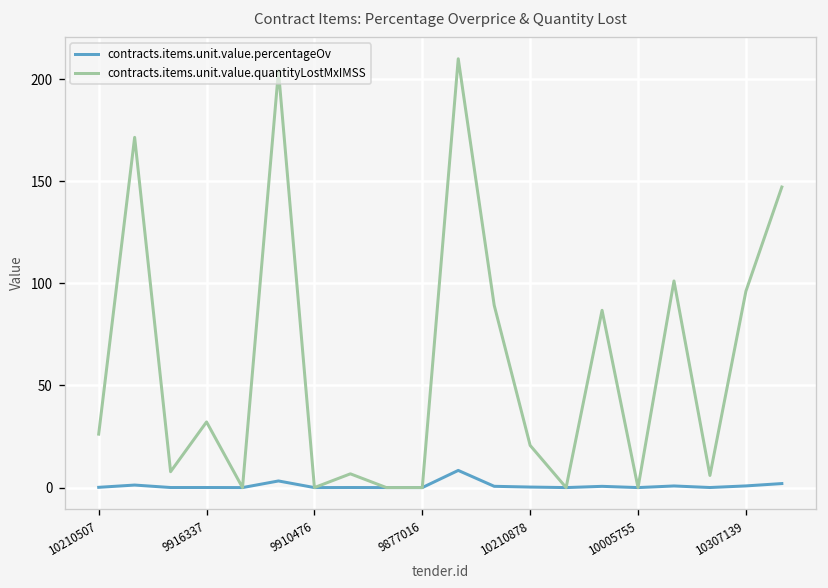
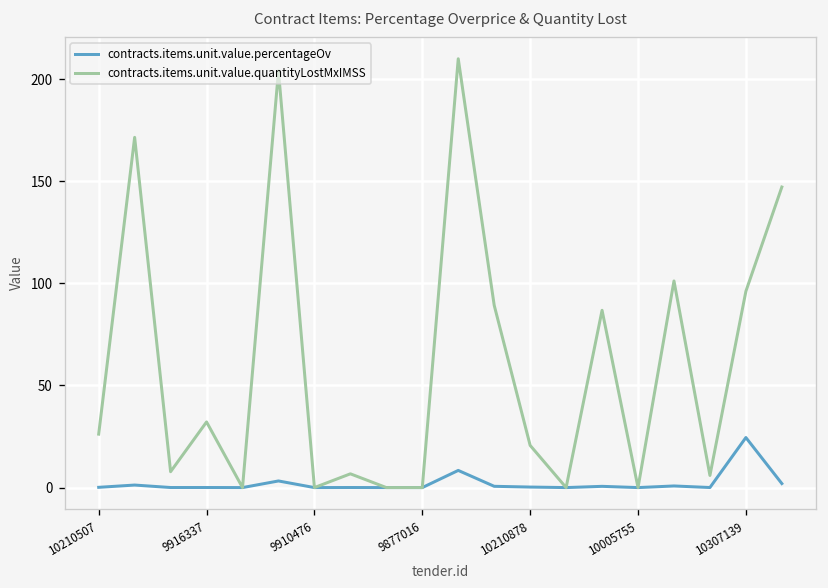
contracts.items.unit.value.percentageOv, 10307139: 1 -> 24
